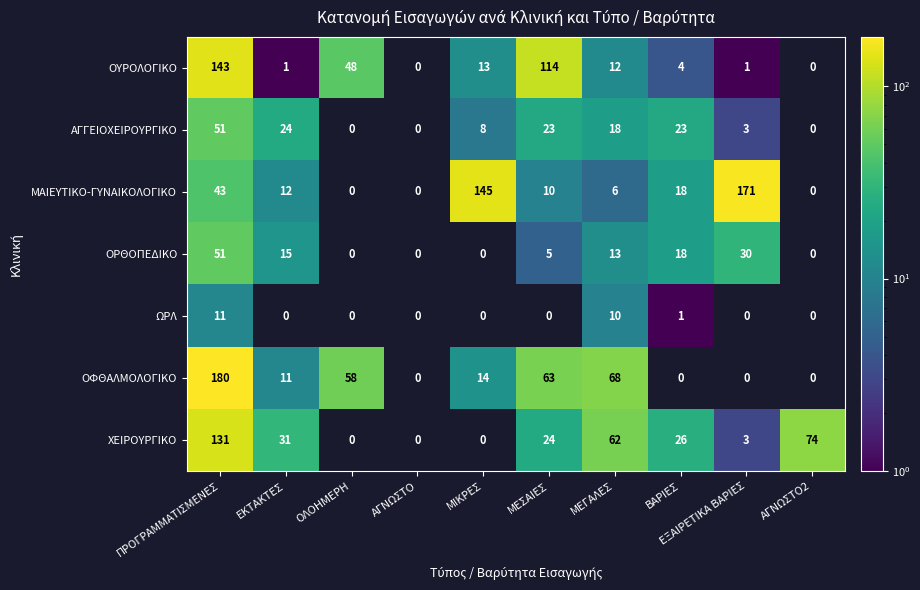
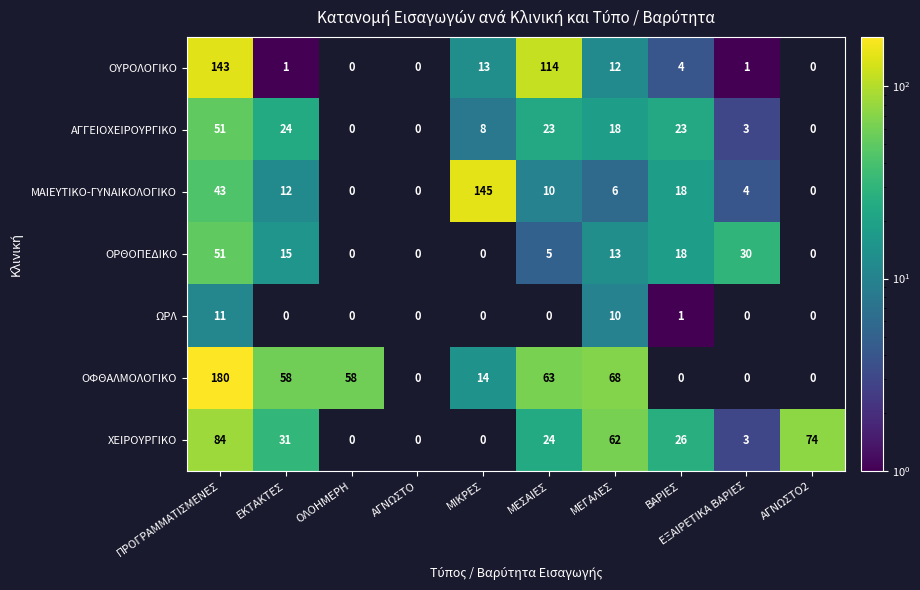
ΟΥΡΟΛΟΓΙΚΟ, ΟΛΟΗΜΕΡΗ: 48 -> 0
ΜΑΙΕΥΤΙΚΟ-ΓΥΝΑΙΚΟΛΟΓΙΚΟ, ΕΞΑΙΡΕΤΙΚΑ ΒΑΡΙΕΣ: 171 -> 4
ΟΦΘΑΛΜΟΛΟΓΙΚΟ, ΕΚΤΑΚΤΕΣ: 11 -> 58
ΧΕΙΡΟΥΡΓΙΚΟ, ΠΡΟΓΡΑΜΜΑΤΙΣΜΕΝΕΣ: 131 -> 84
